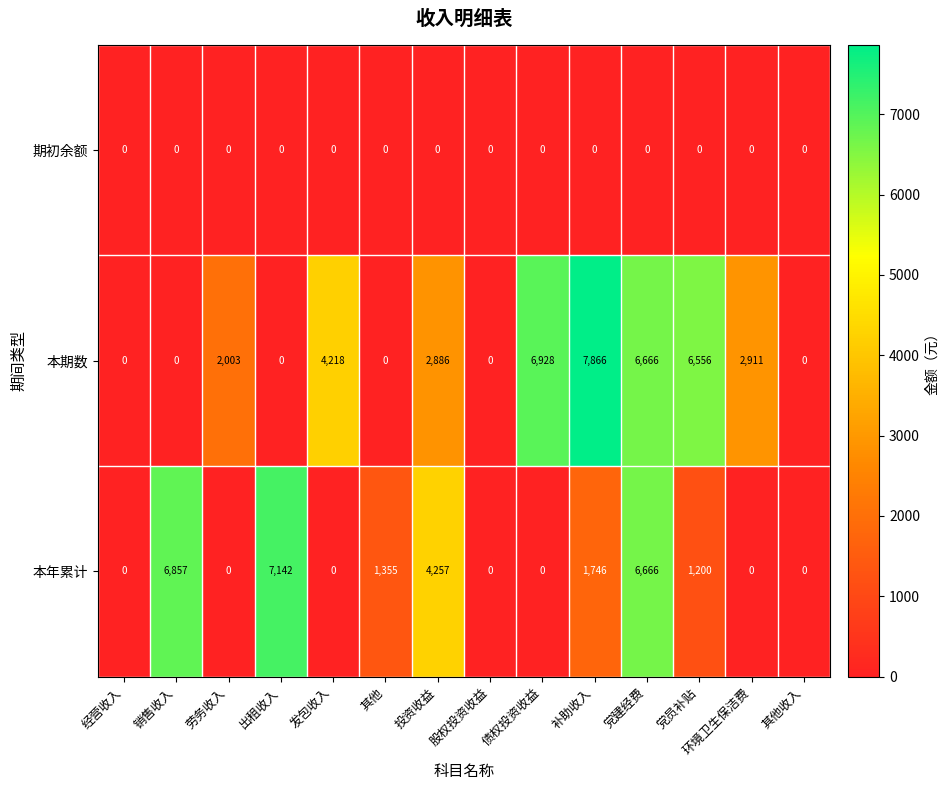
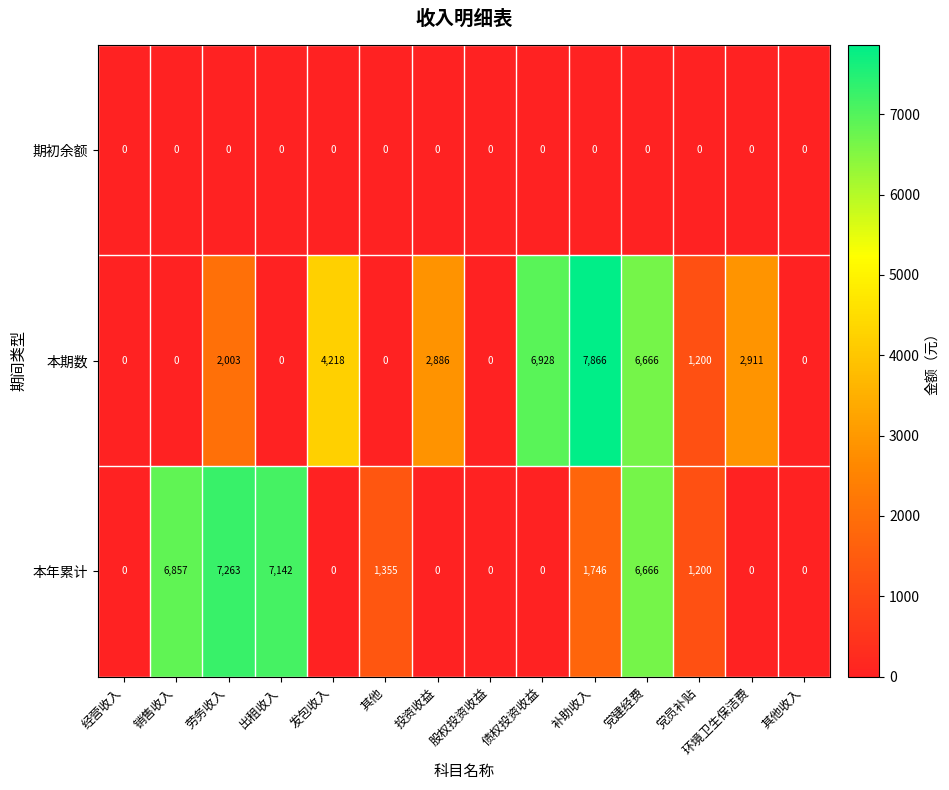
本期数, 党员补贴: 6,556 -> 1,200
本年累计, 劳务收入: 0 -> 7,263
本年累计, 投资收益: 4,257 -> 0
